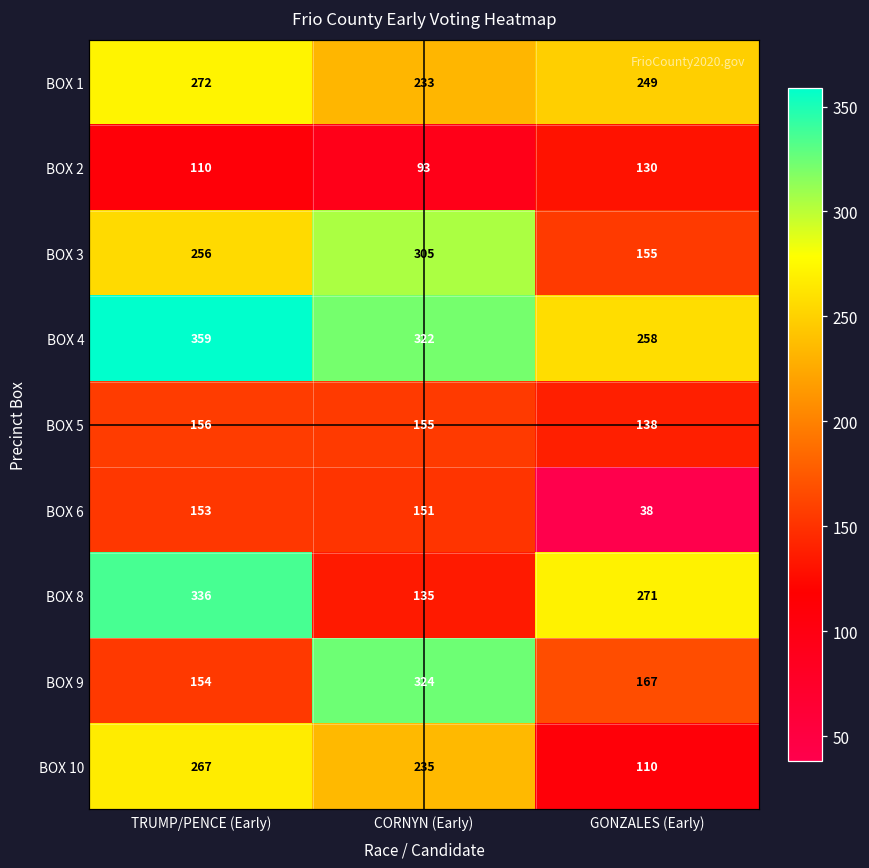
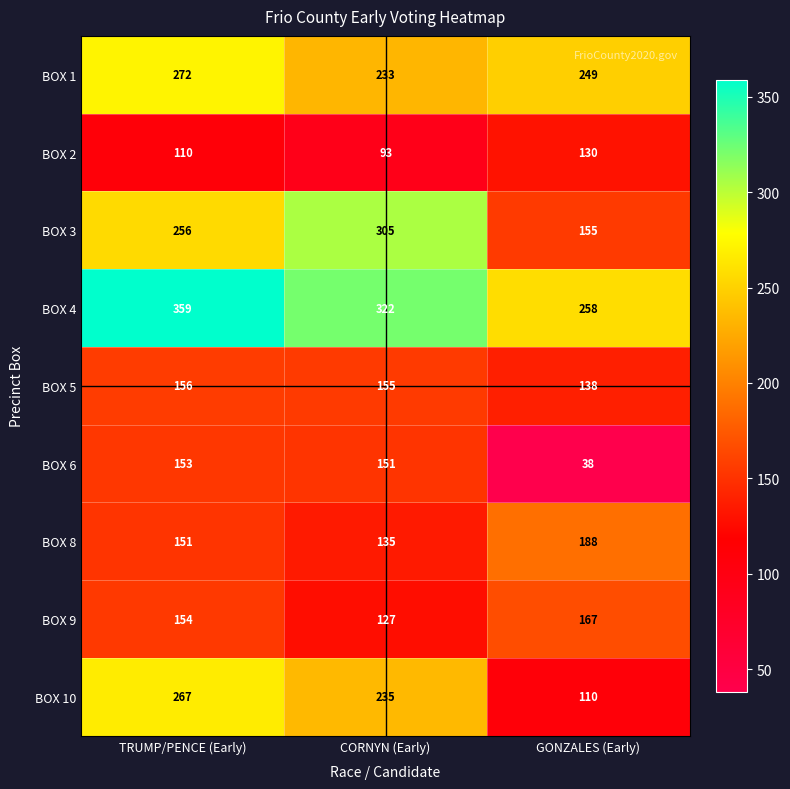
BOX 8, TRUMP/PENCE (Early): 336 -> 151
BOX 8, GONZALES (Early): 271 -> 188
BOX 9, CORNYN (Early): 324 -> 127
